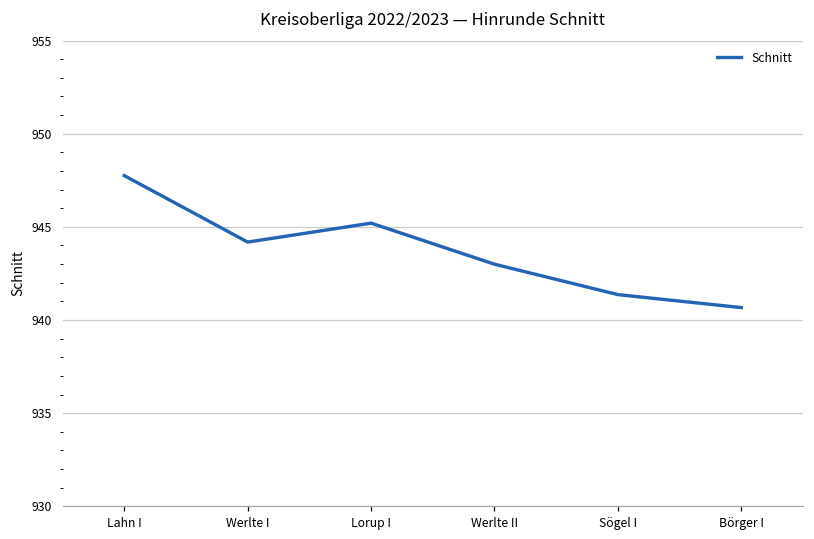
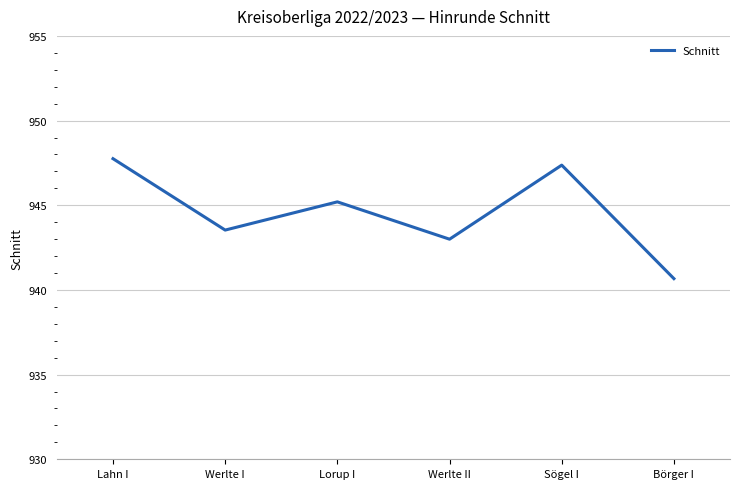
Werlte I: 944.2 -> 943.5
Sögel I: 941.4 -> 947.4
